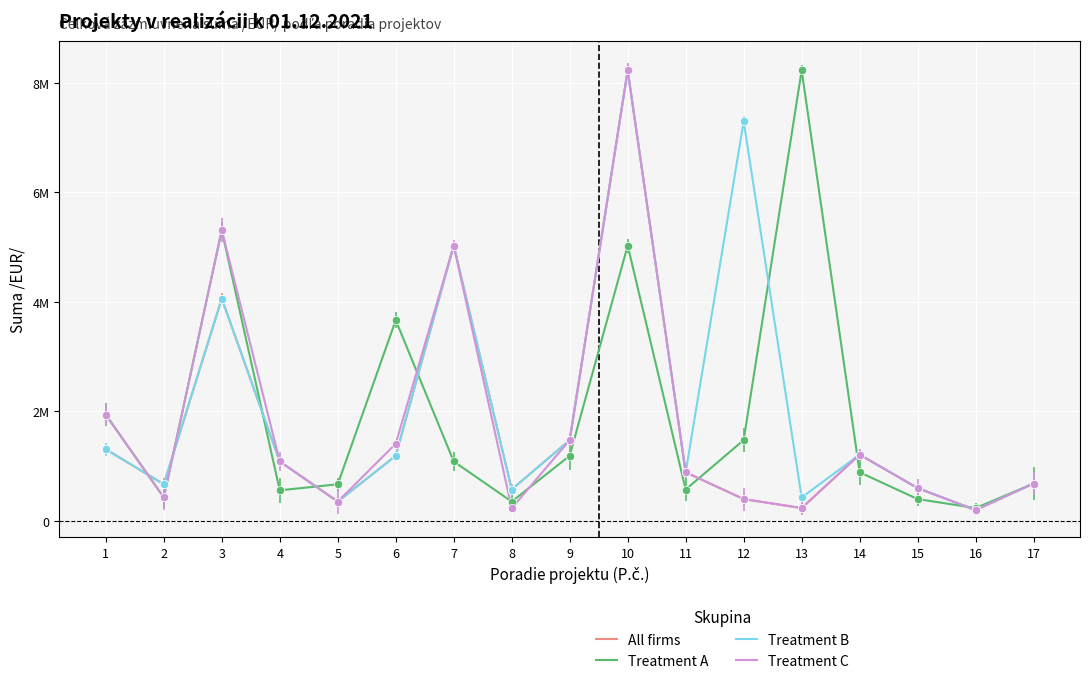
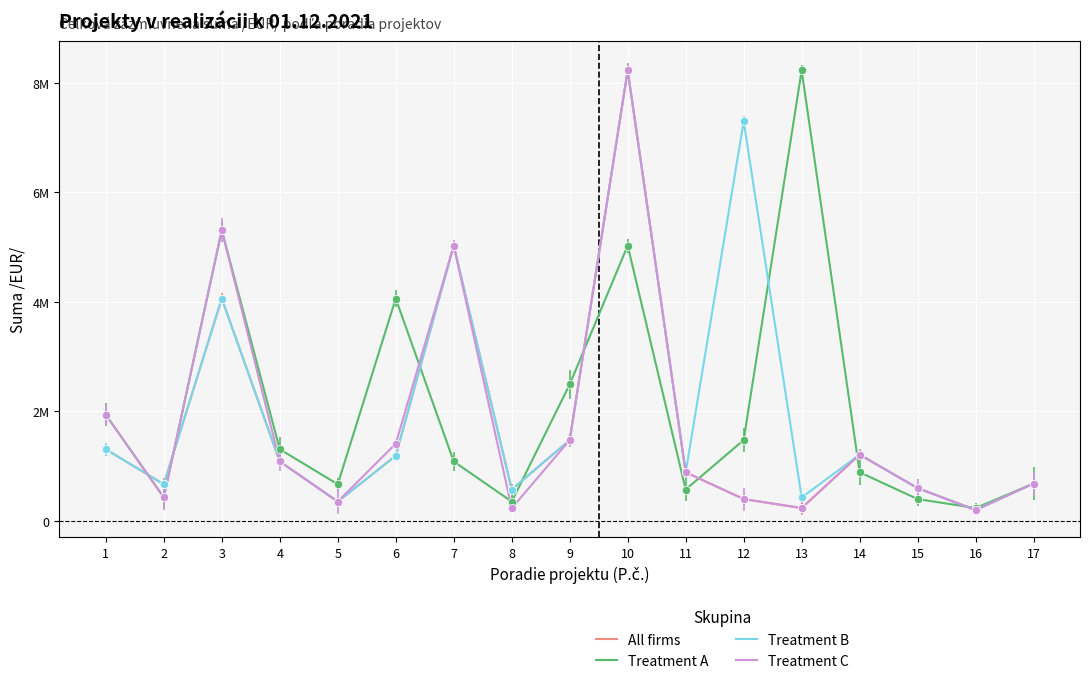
Treatment A, 4: 600000 -> 1300000
Treatment A, 6: 3700000 -> 4100000
Treatment A, 9: 1200000 -> 2500000
